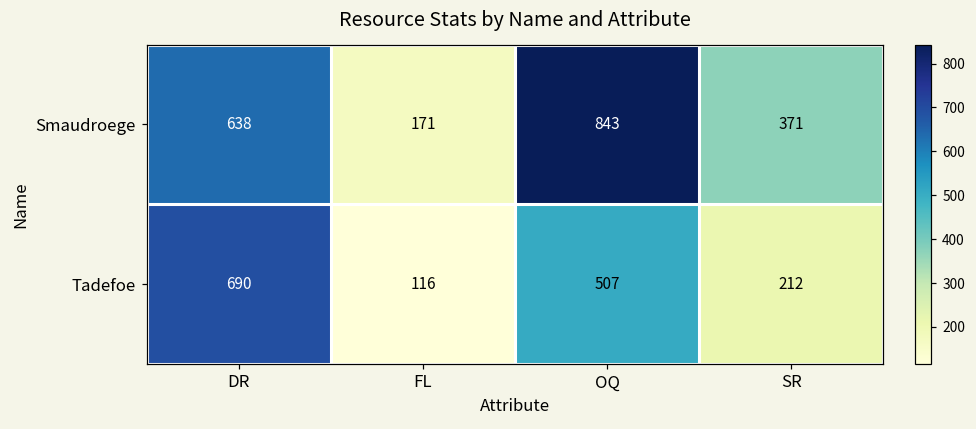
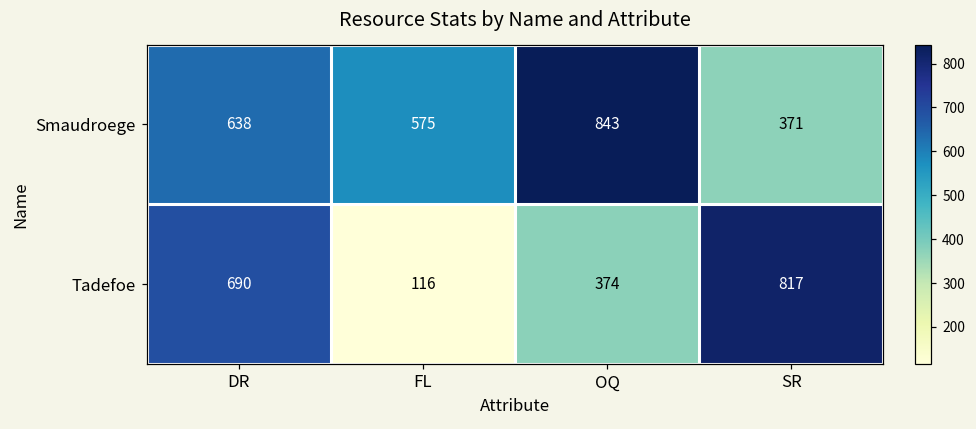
Smaudroege, FL: 171 -> 575
Tadefoe, OQ: 507 -> 374
Tadefoe, SR: 212 -> 817
